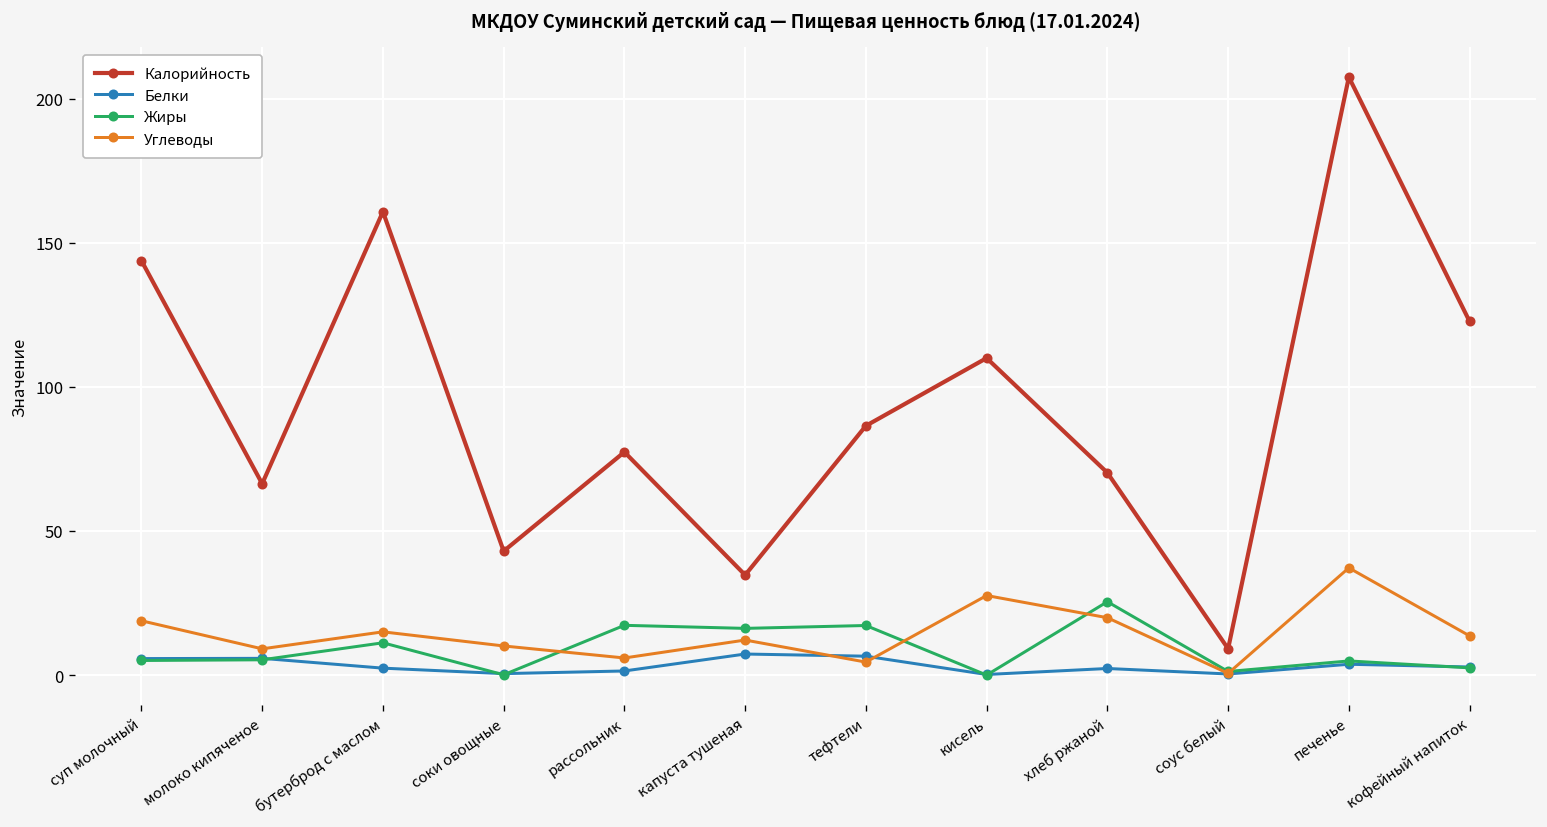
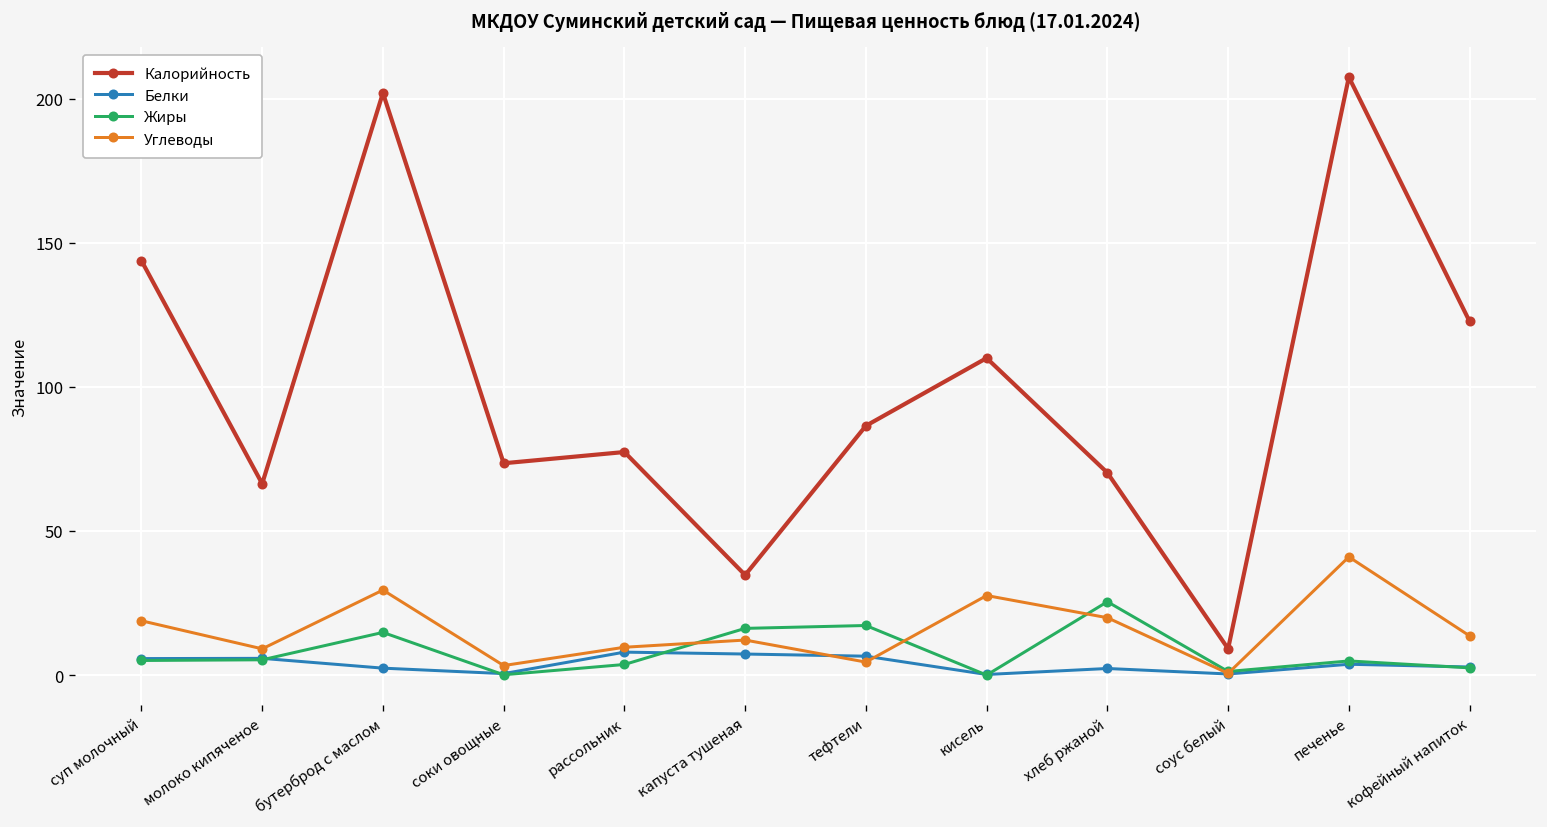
Калорийность, бутерброд с маслом: 161 -> 202
Жиры, бутерброд с маслом: 11 -> 15
Углеводы, бутерброд с маслом: 15 -> 30
Калорийность, соки овощные: 43 -> 74
Углеводы, соки овощные: 10 -> 3
Белки, рассольник: 1 -> 8
Жиры, рассольник: 17 -> 4
Углеводы, рассольник: 6 -> 10
Углеводы, печенье: 37 -> 41
